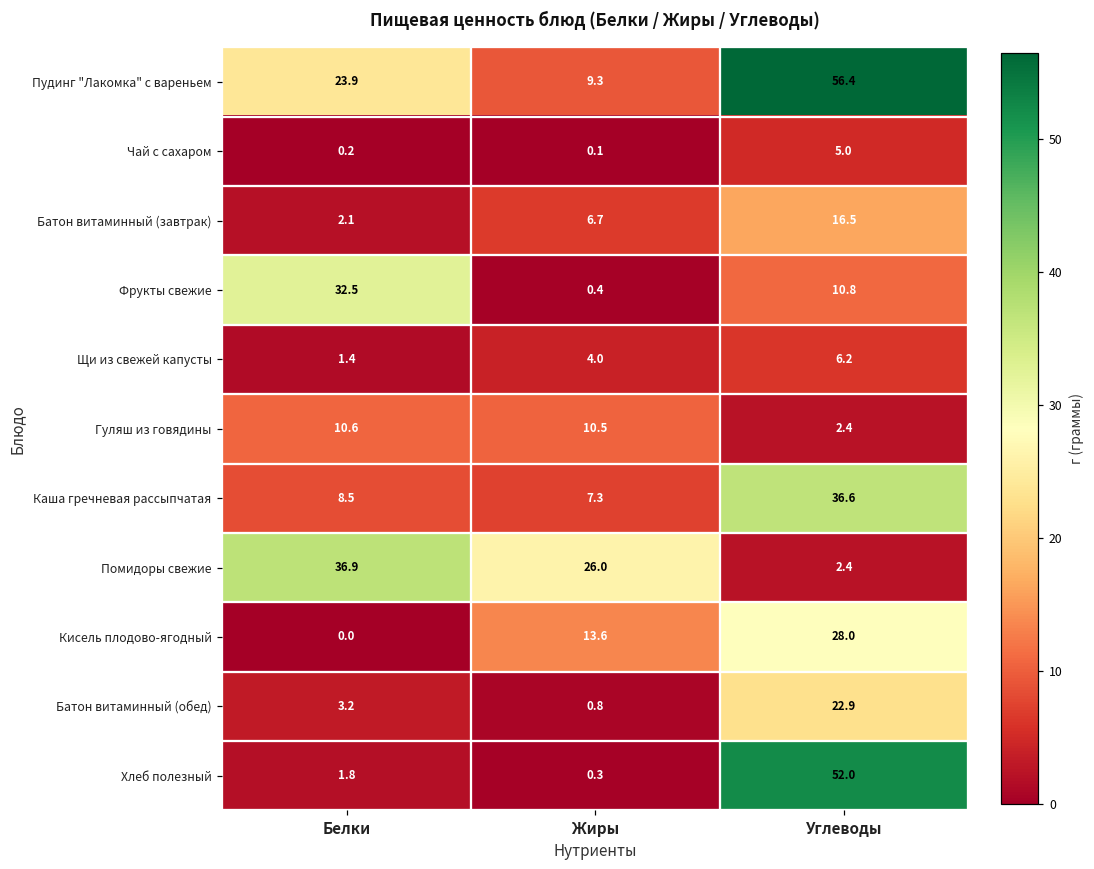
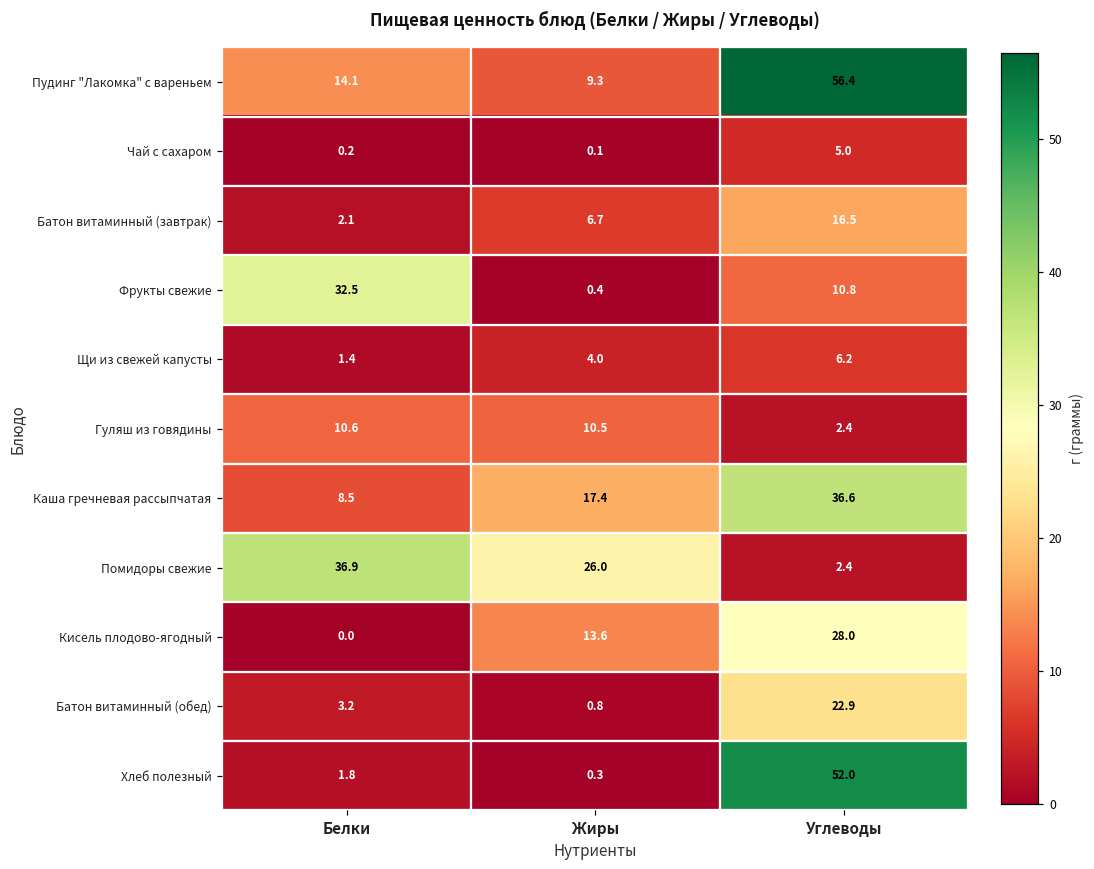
Пудинг "Лакомка" с вареньем, Белки: 23.9 -> 14.1
Каша гречневая рассыпчатая, Жиры: 7.3 -> 17.4
